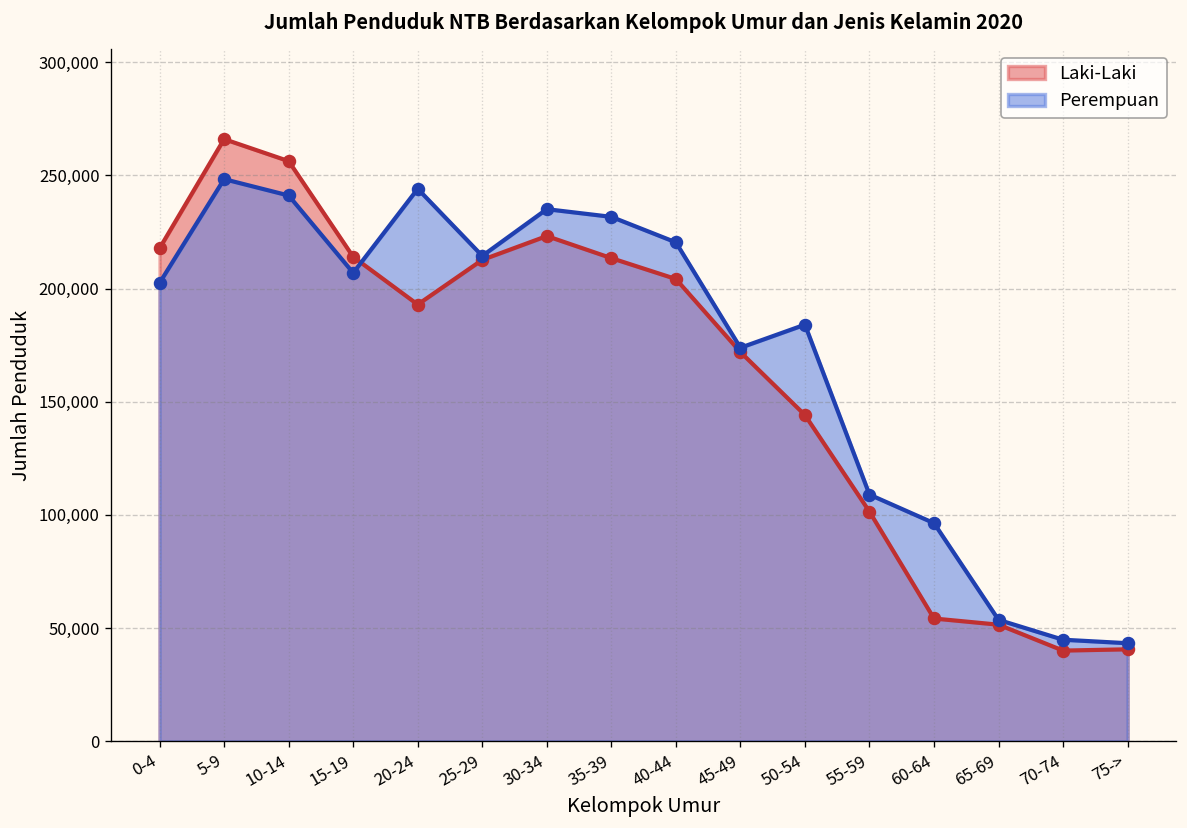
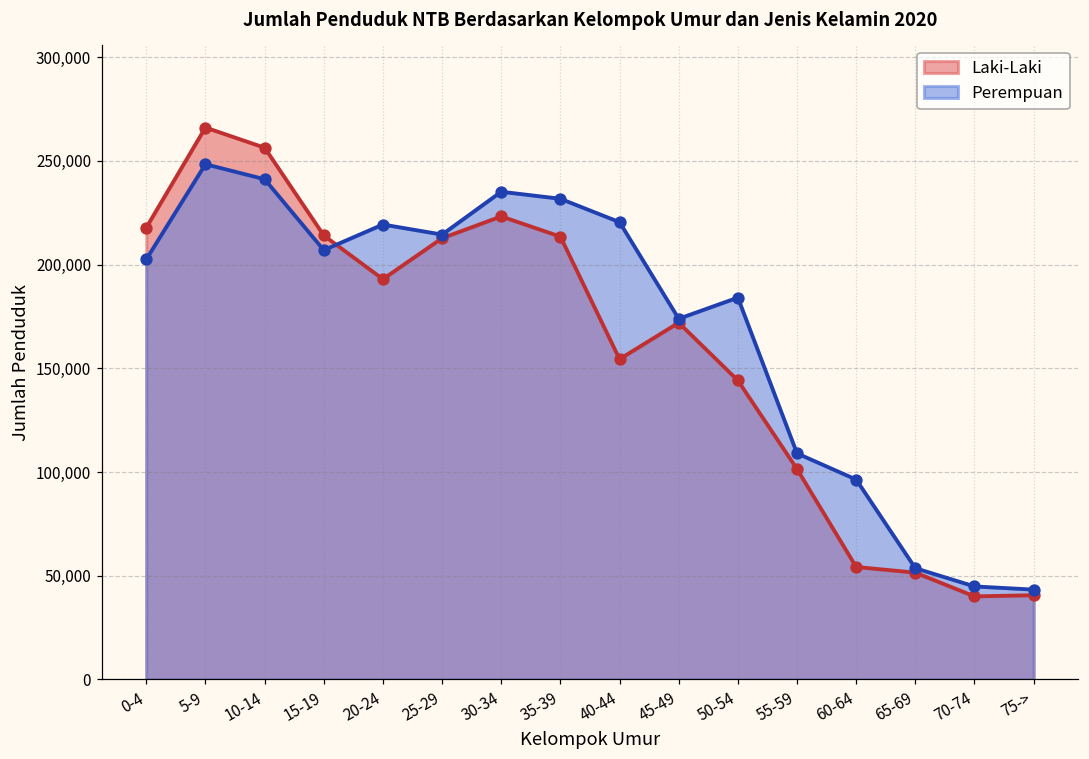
Perempuan, 20-24: 244,000 -> 219,000
Laki-Laki, 40-44: 204,000 -> 154,000
